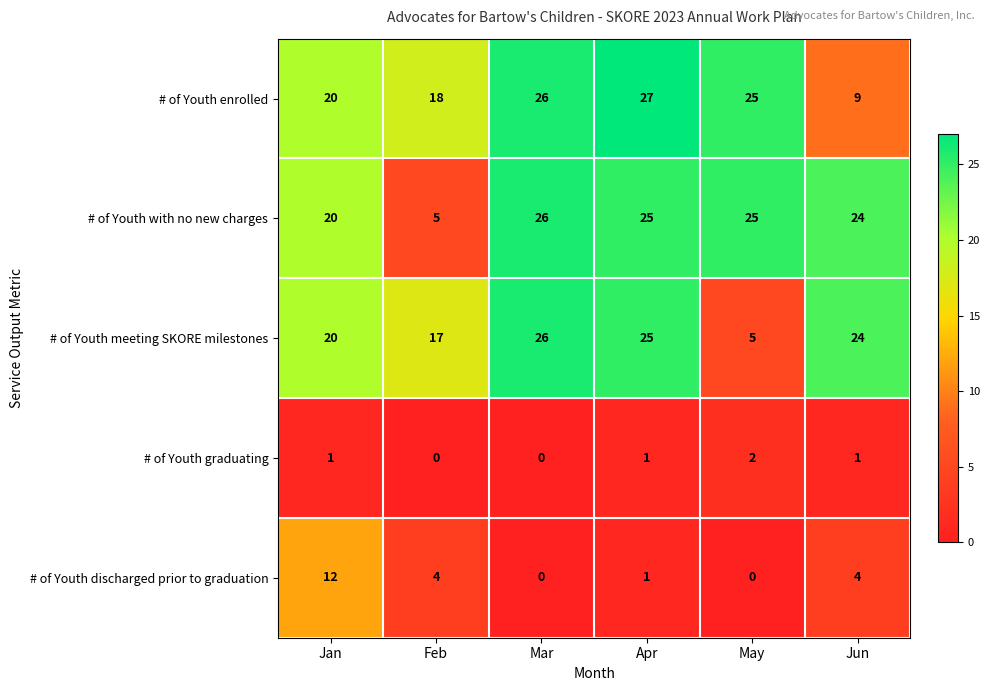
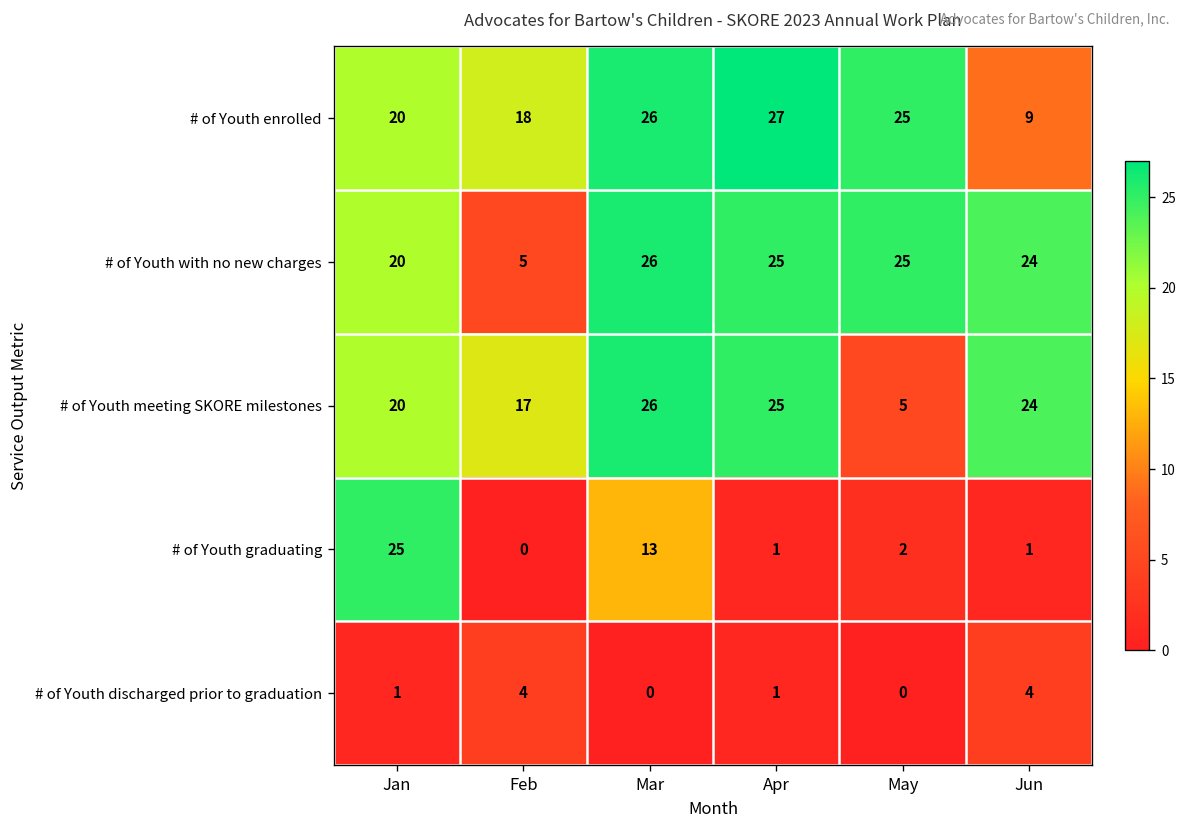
# of Youth graduating, Jan: 1 -> 25
# of Youth graduating, Mar: 0 -> 13
# of Youth discharged prior to graduation, Jan: 12 -> 1
